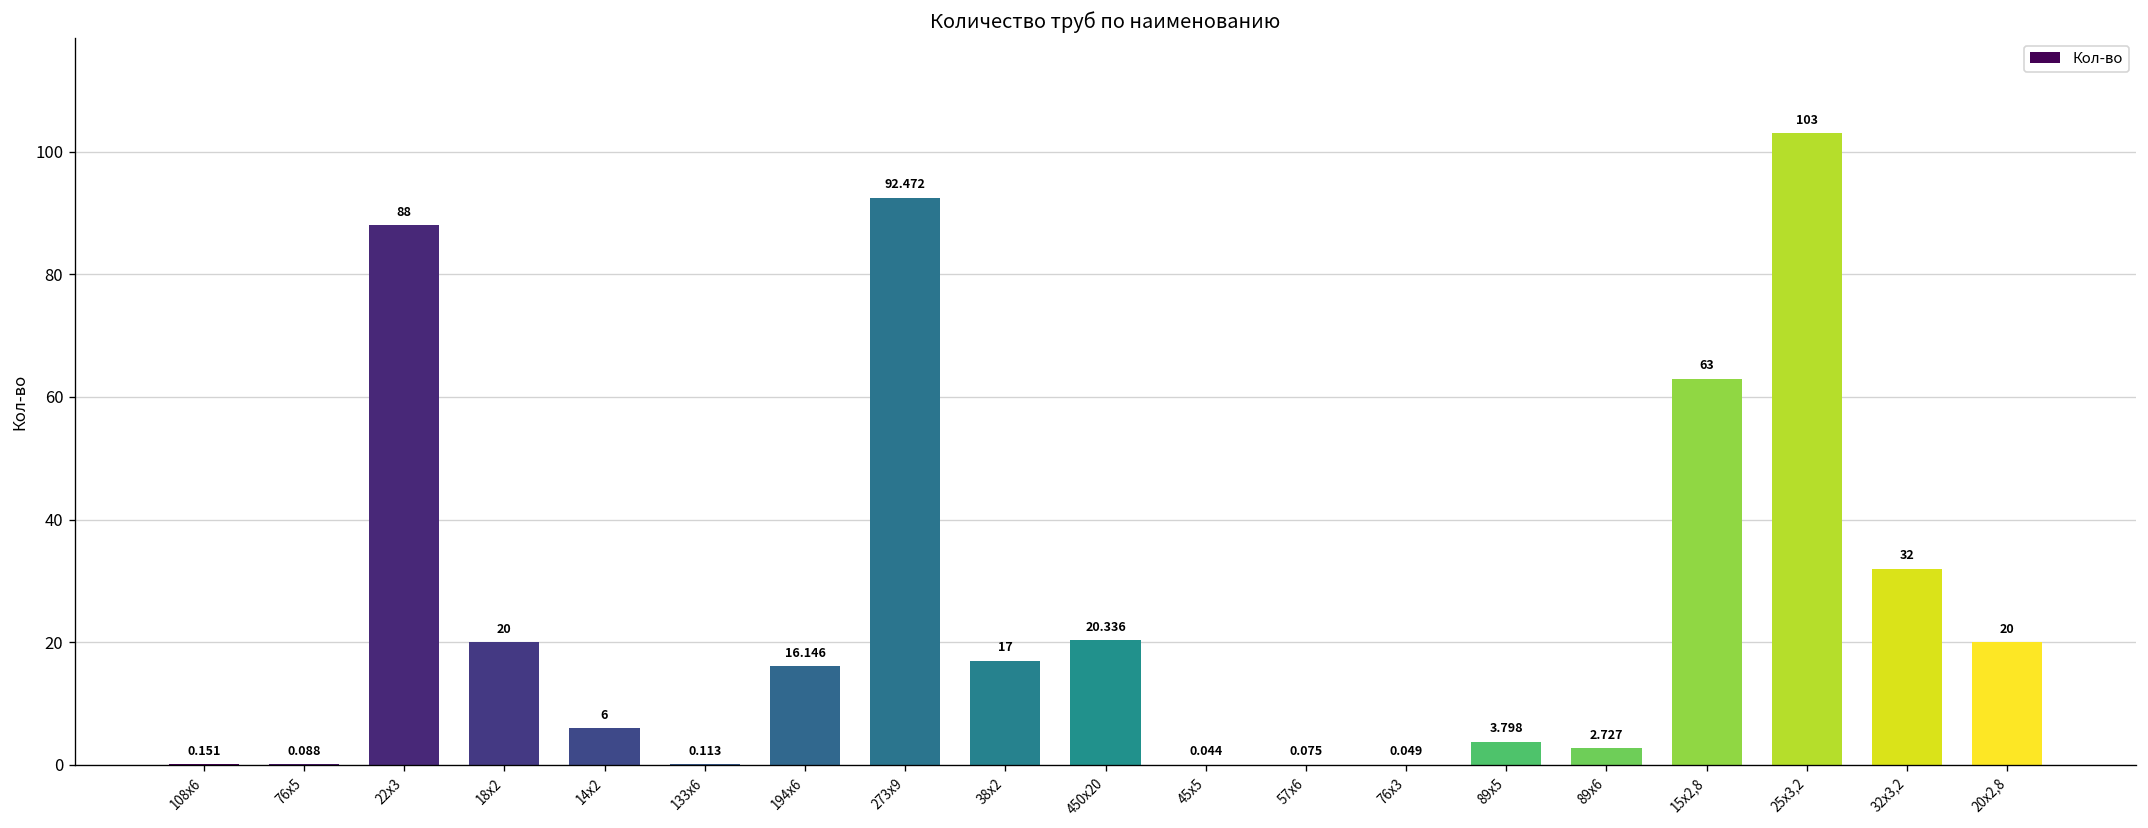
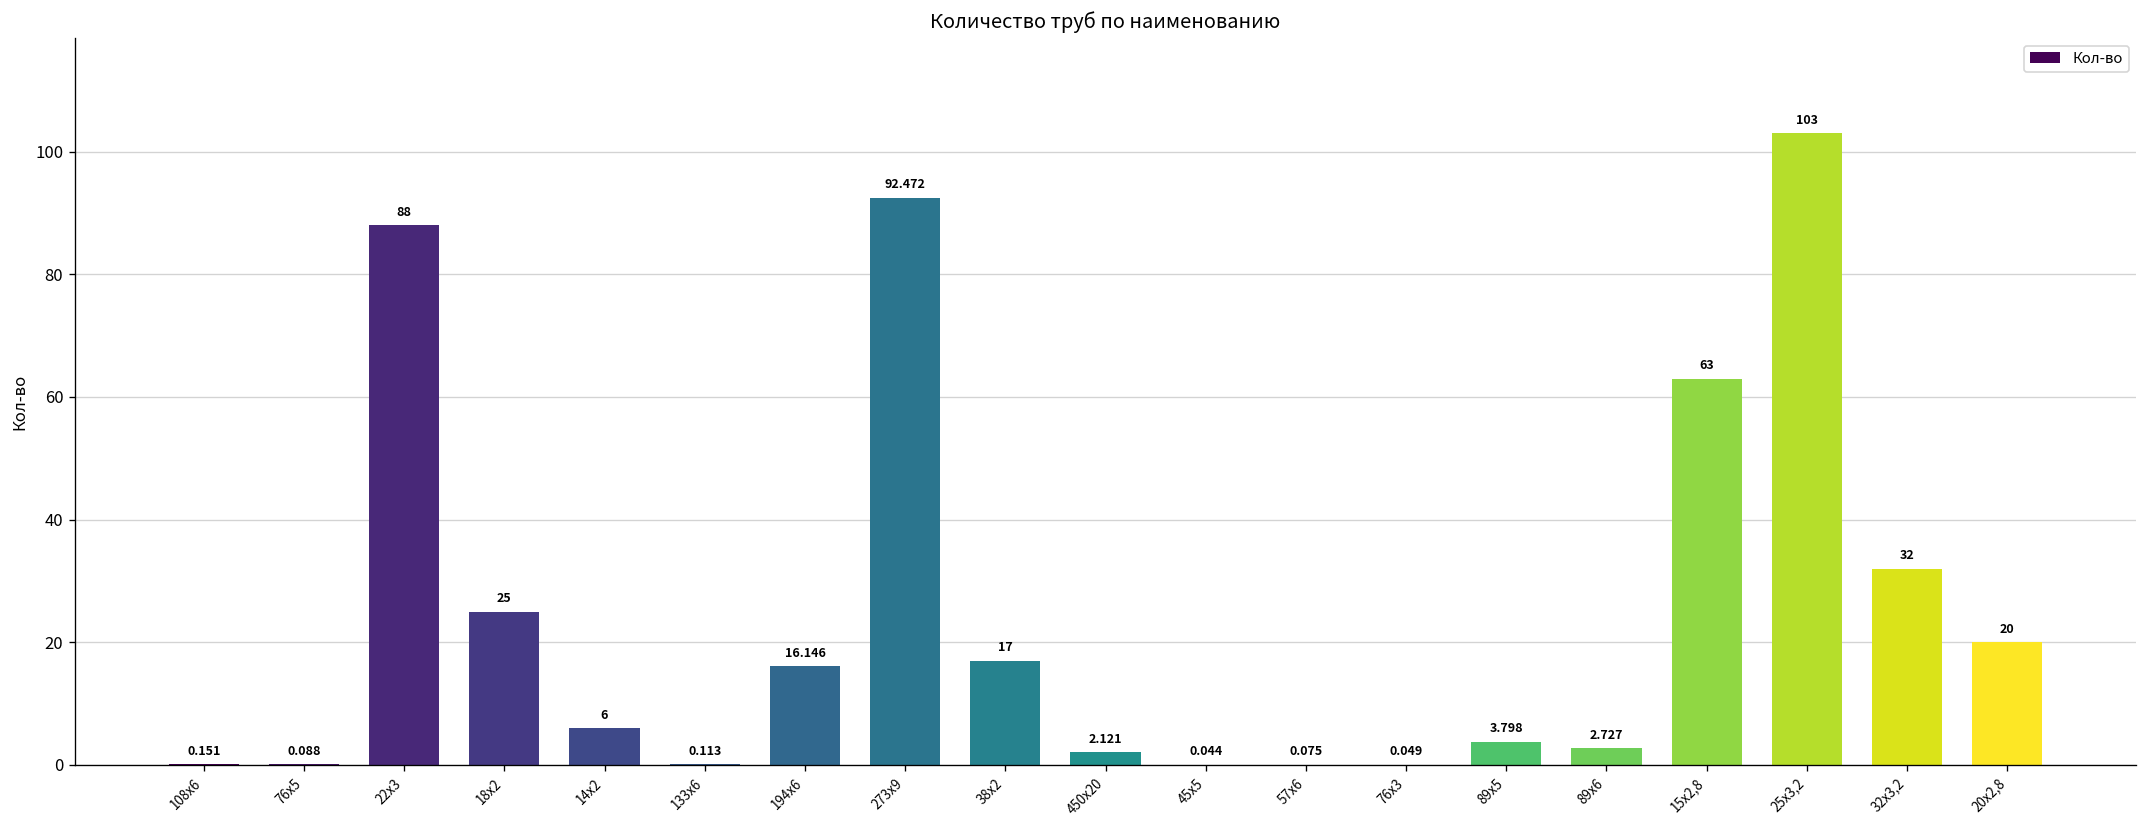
18х2: 20 -> 25
450х20: 20.336 -> 2.121
